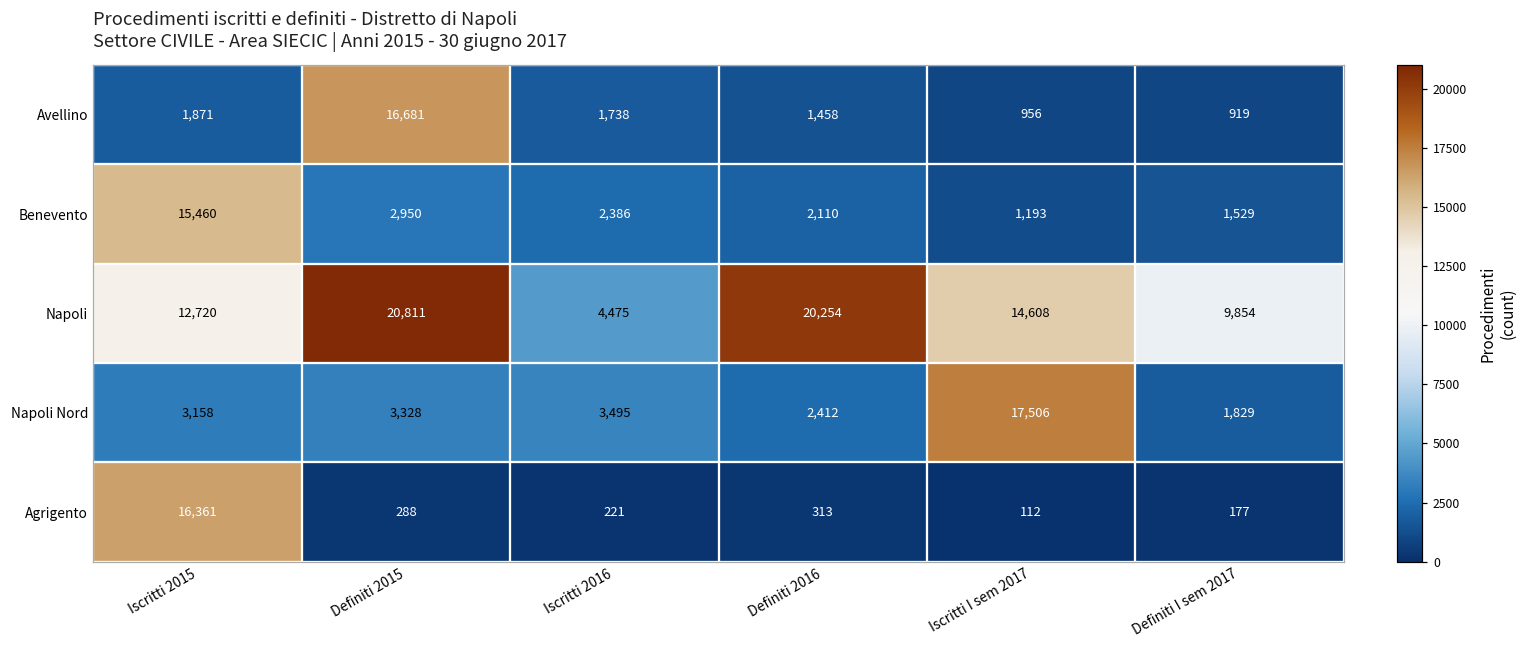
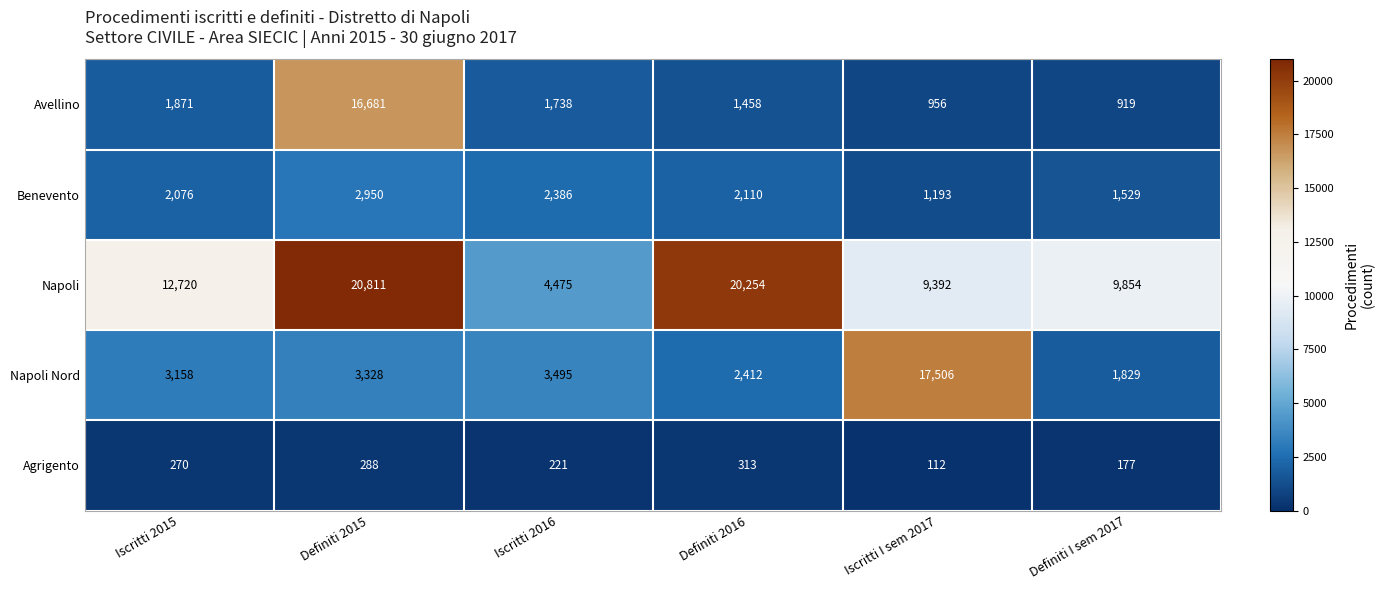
Benevento, Iscritti 2015: 15,460 -> 2,076
Napoli, Iscritti I sem 2017: 14,608 -> 9,392
Agrigento, Iscritti 2015: 16,361 -> 270
